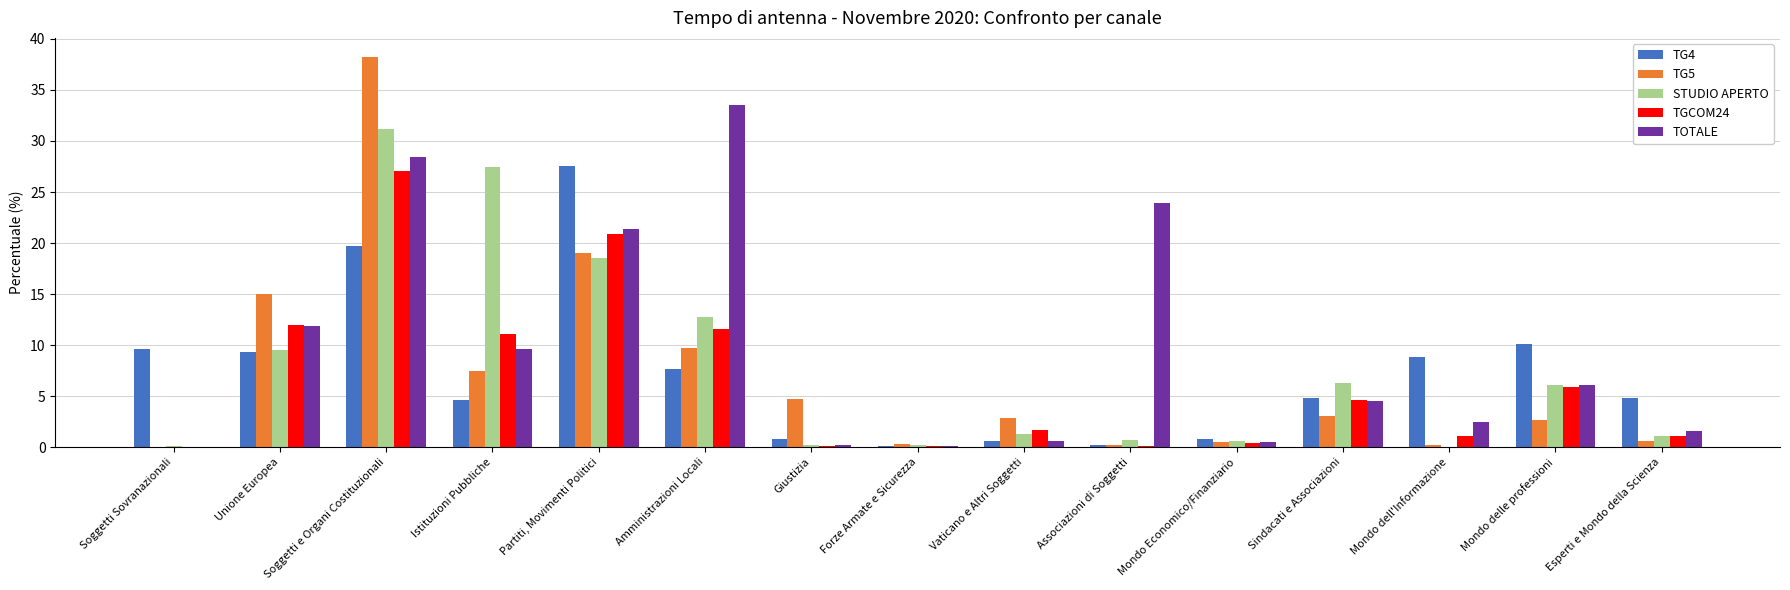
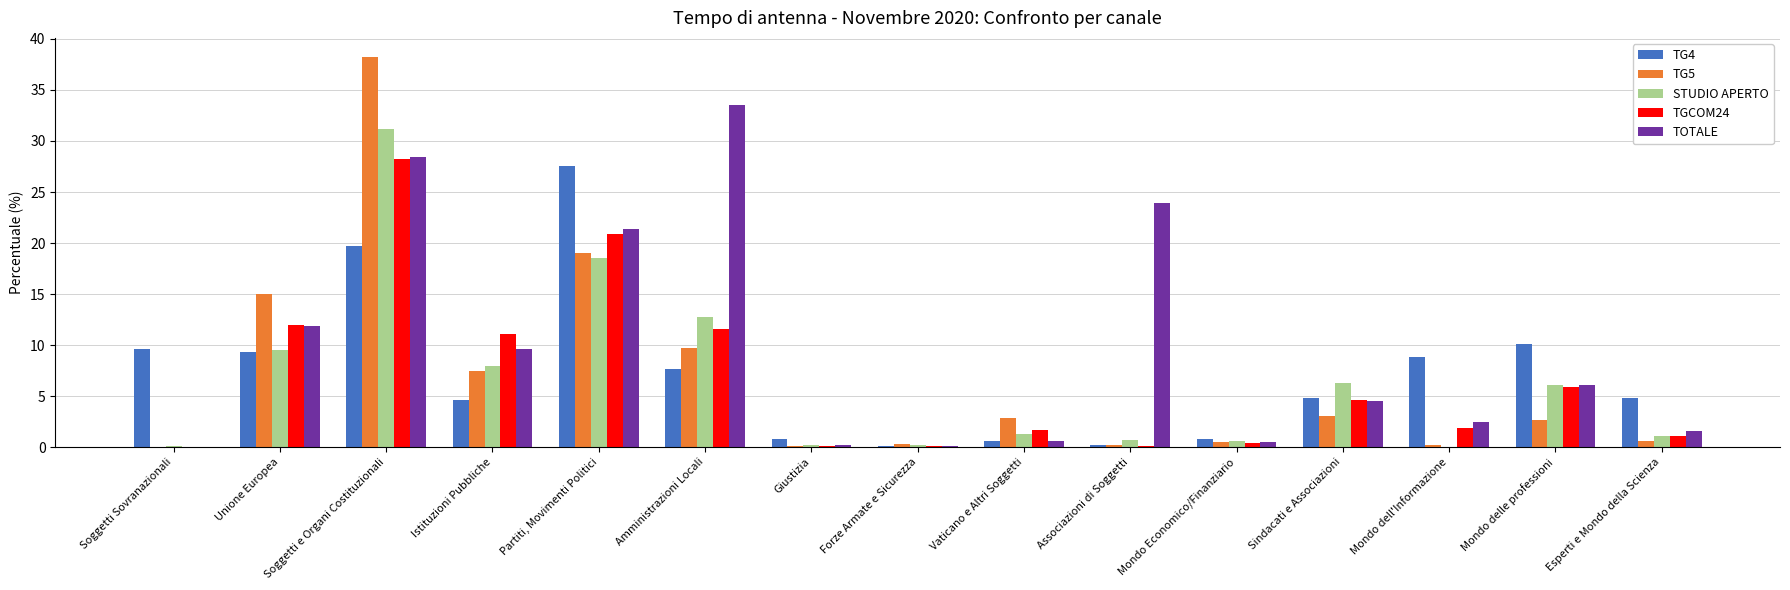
TGCOM24, Soggetti e Organi Costituzionali: 27.0 -> 28.2
STUDIO APERTO, Istituzioni Pubbliche: 27.5 -> 7.9
TG5, Giustizia: 4.7 -> 0.1
TGCOM24, Mondo dell'Informazione: 1.0 -> 1.9
